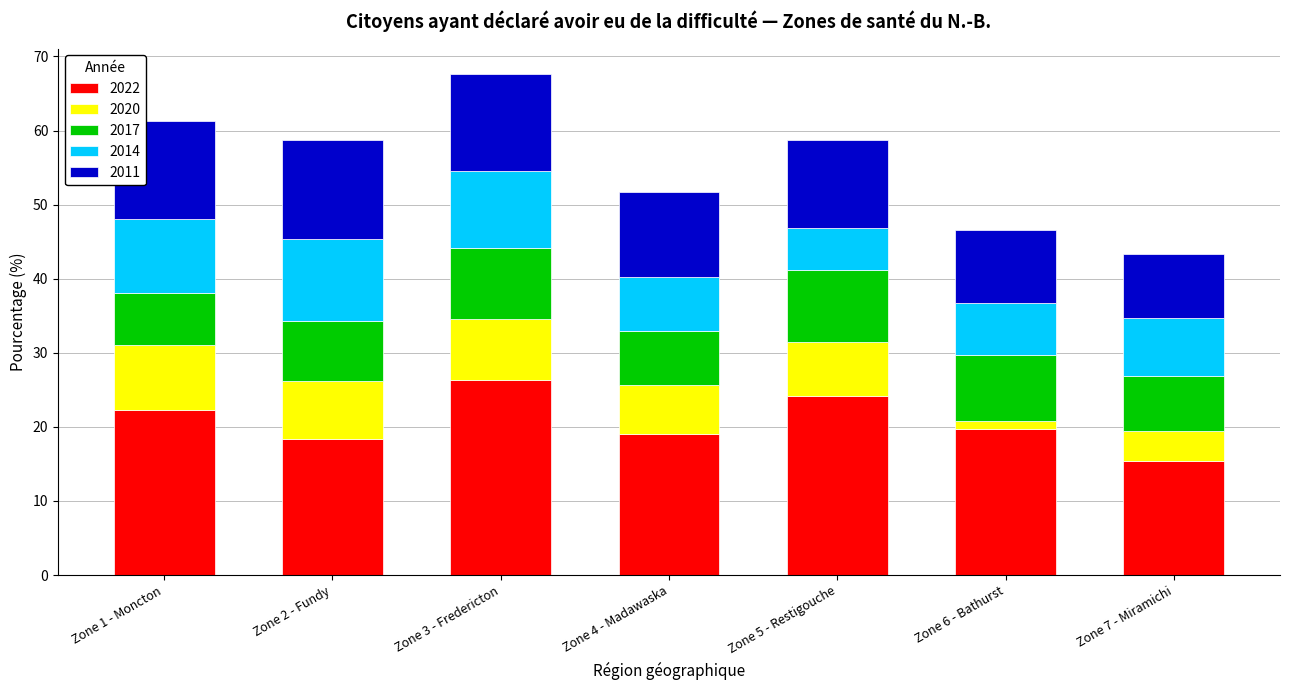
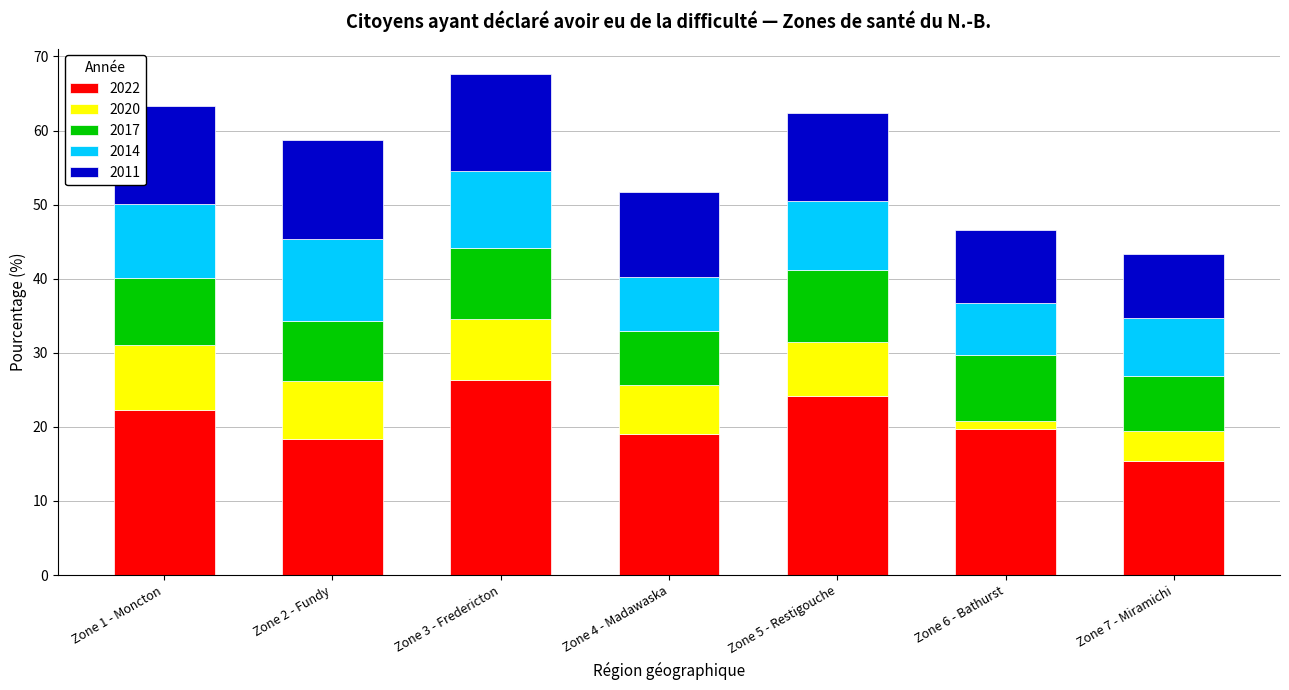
2017, Zone 1 - Moncton: 7 -> 9
2014, Zone 5 - Restigouche: 6 -> 9
